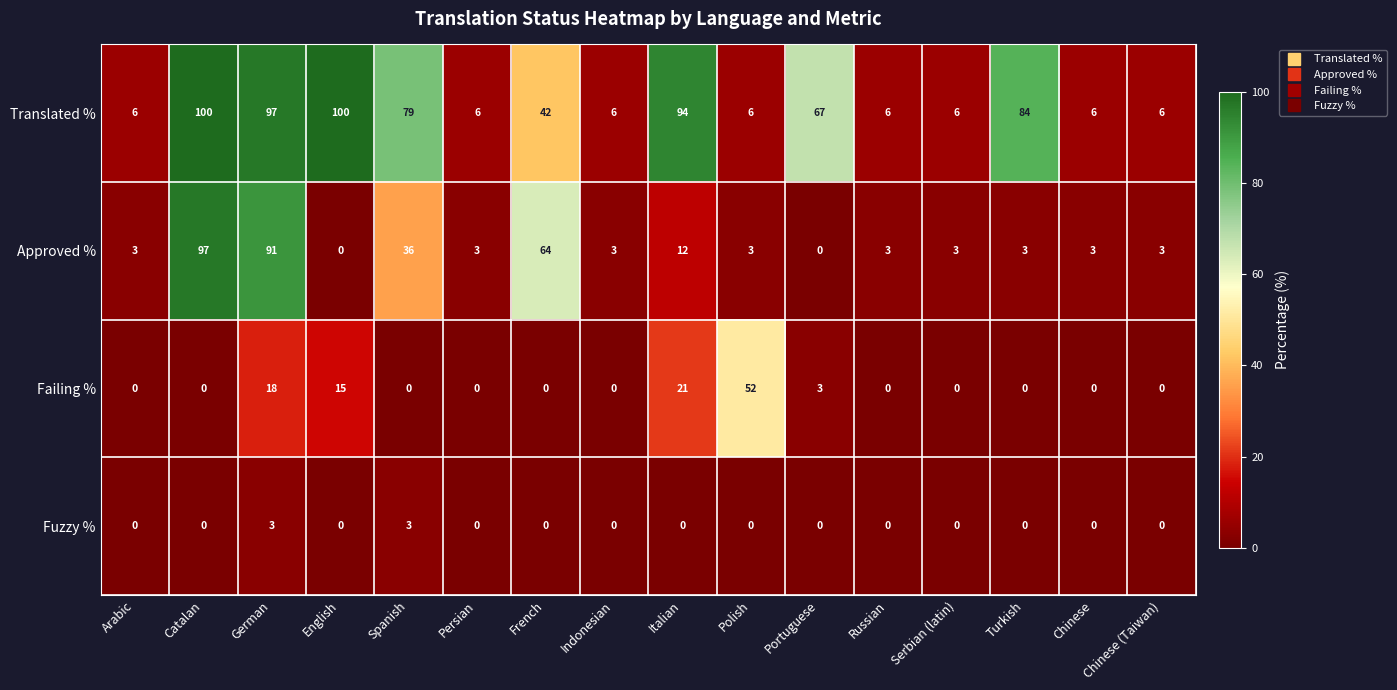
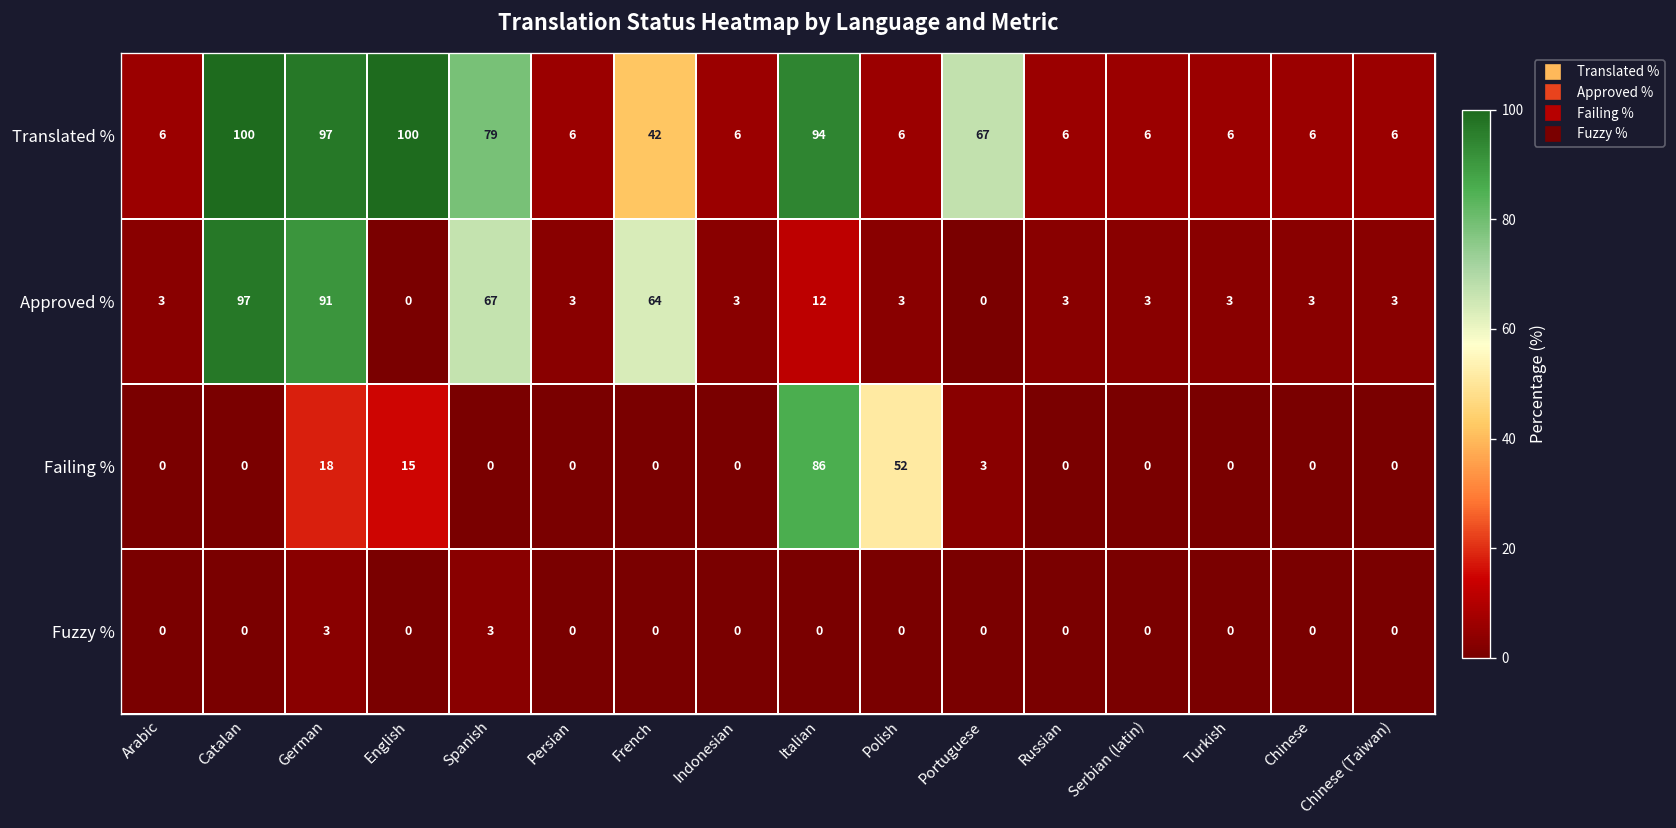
Translated %, Turkish: 84 -> 6
Approved %, Spanish: 36 -> 67
Failing %, Italian: 21 -> 86
